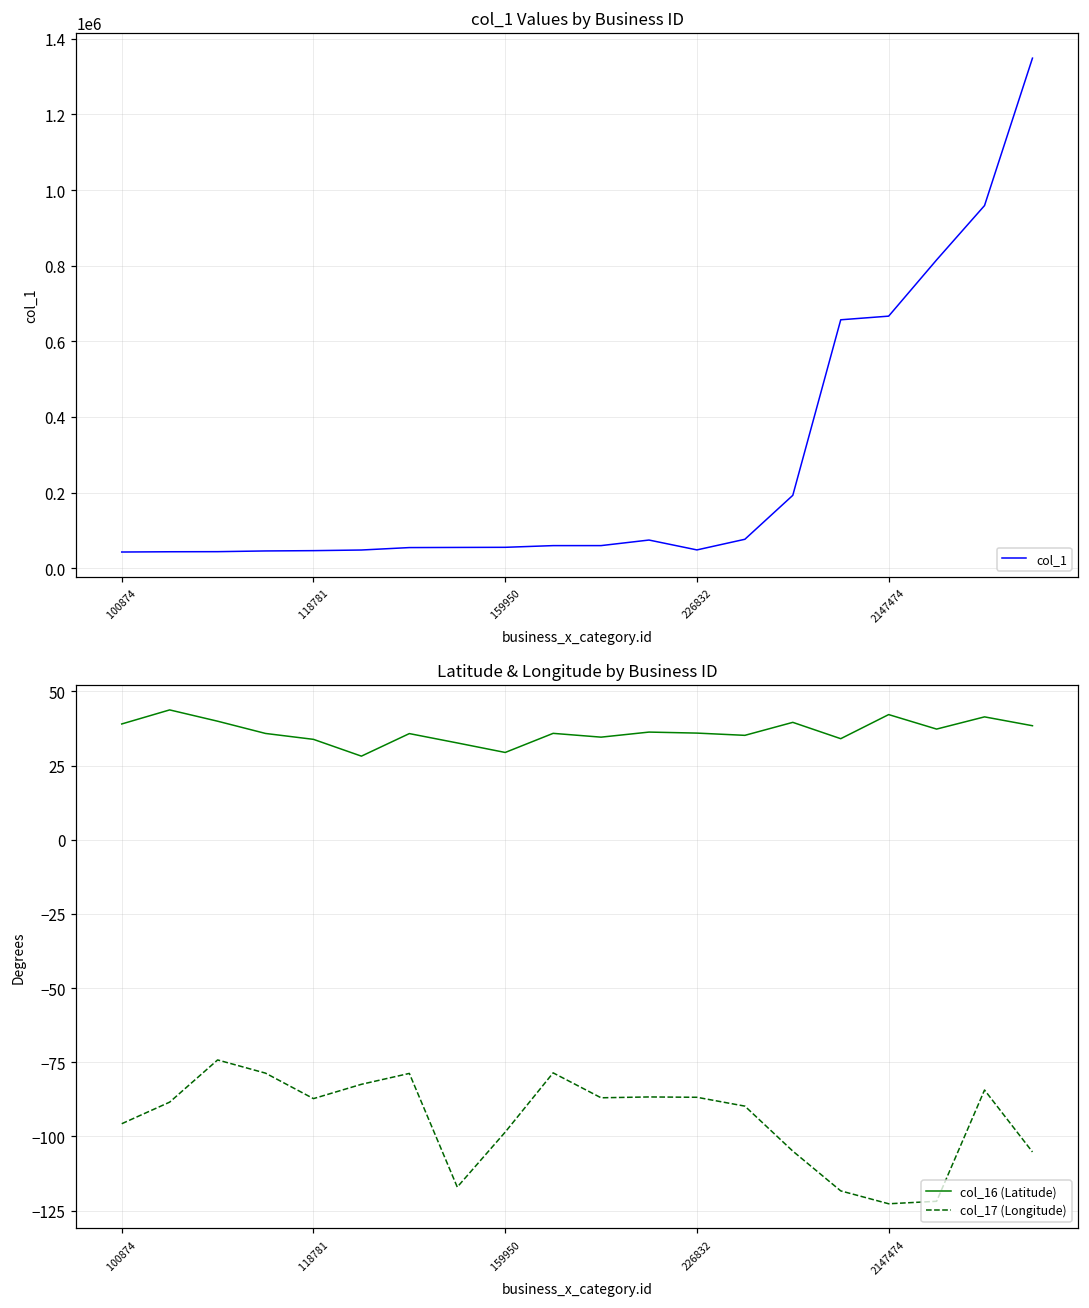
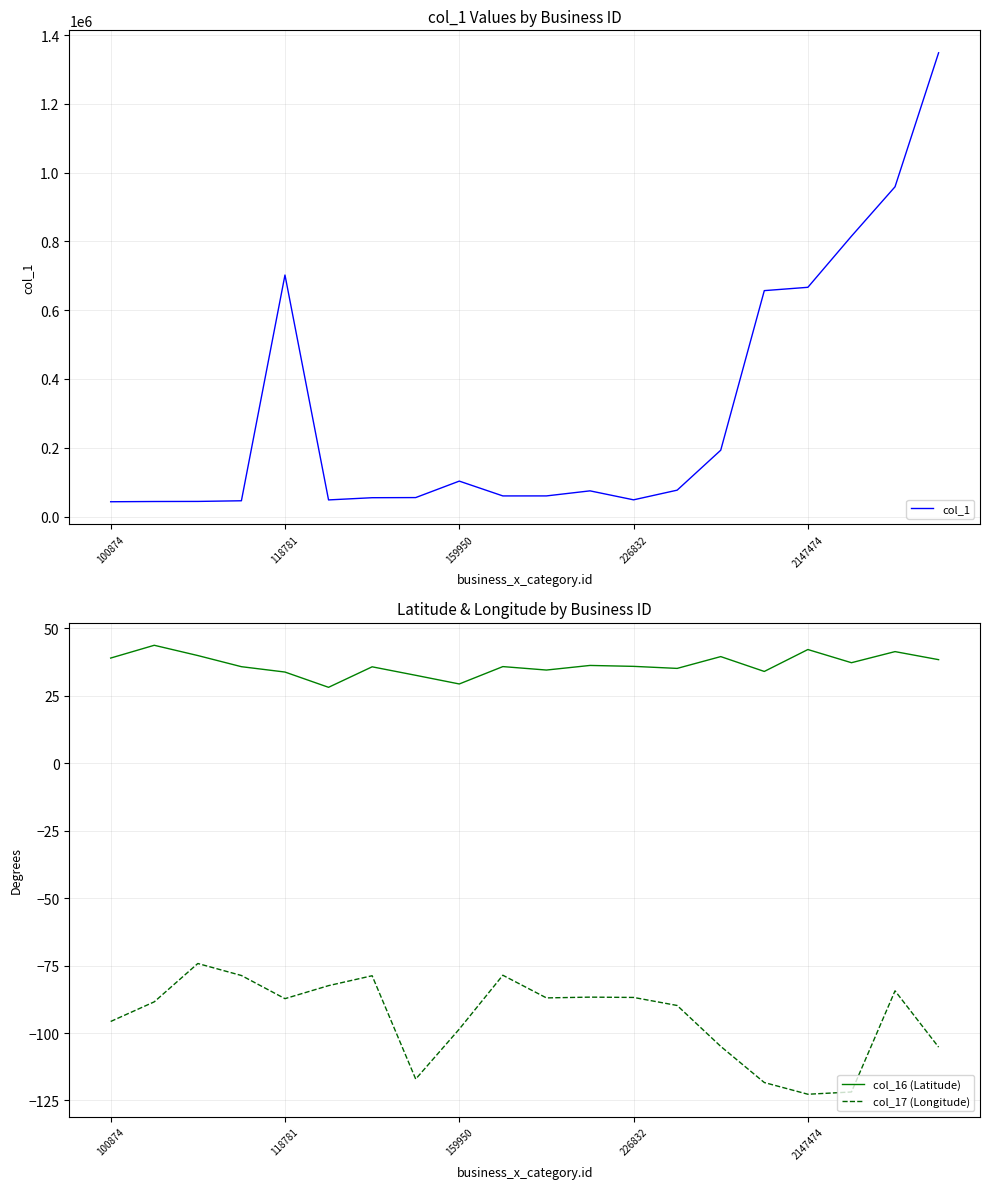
col_1 Values by Business ID, 118781: 50000 -> 700000
col_1 Values by Business ID, 159950: 60000 -> 100000
